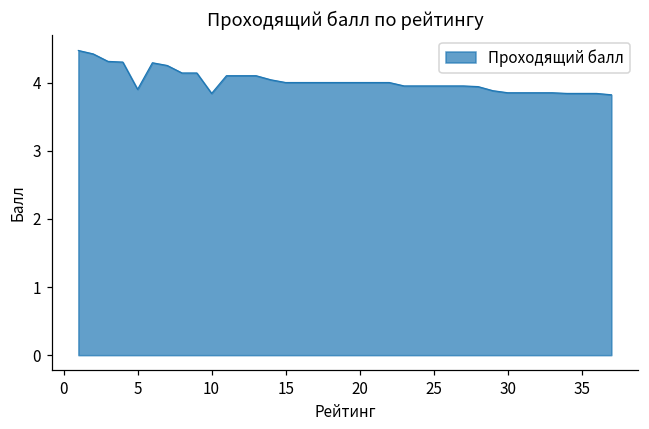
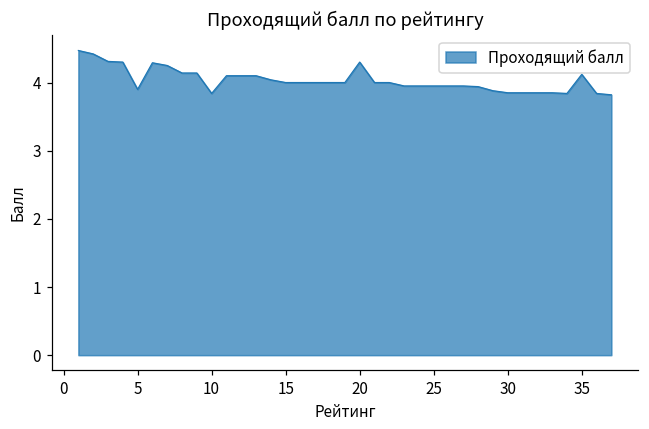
20: 4.0 -> 4.3
35: 3.8 -> 4.1
